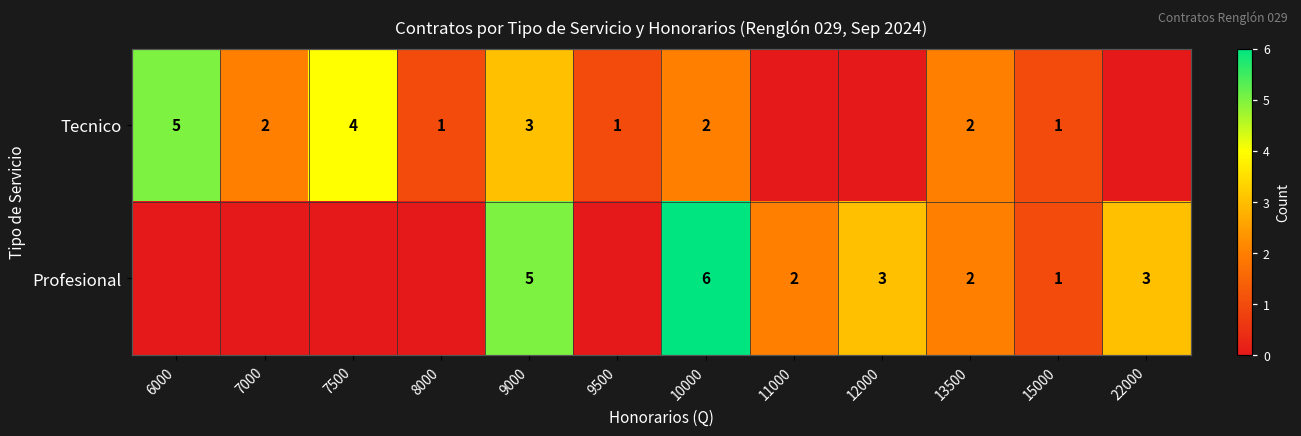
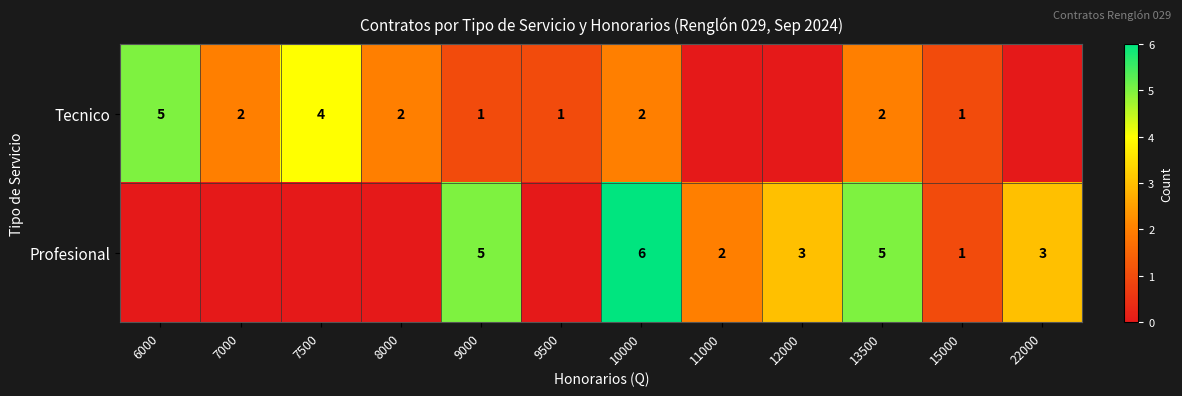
Tecnico, 8000: 1 -> 2
Tecnico, 9000: 3 -> 1
Profesional, 13500: 2 -> 5
